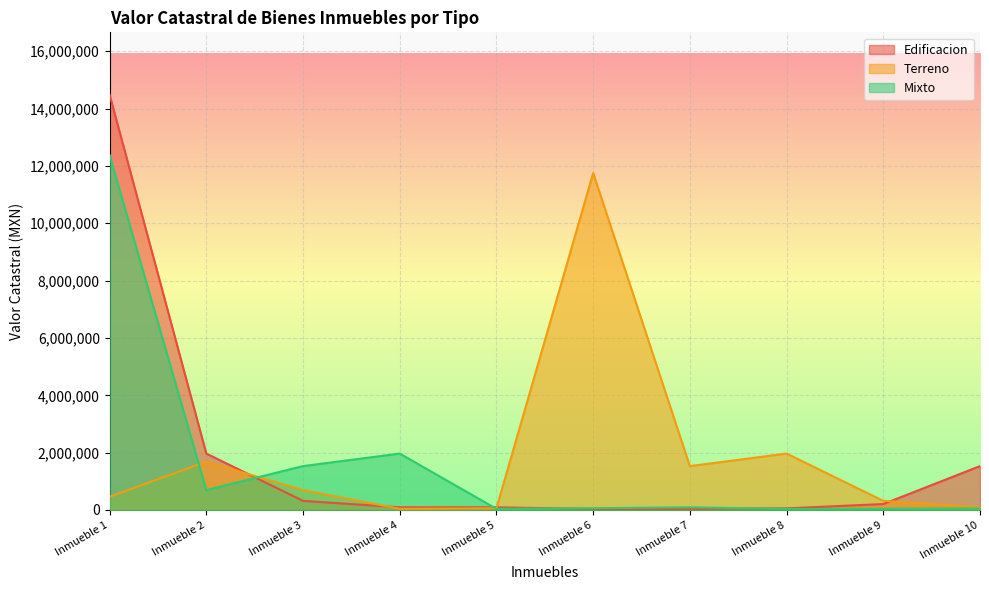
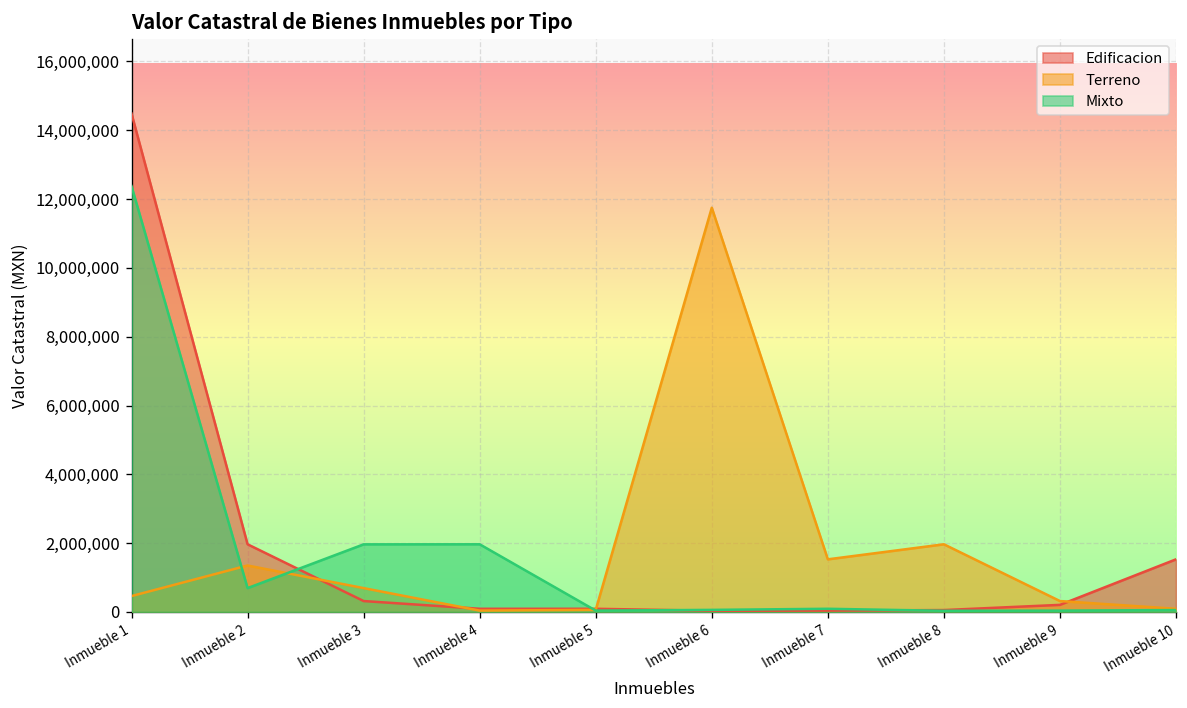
Terreno, Inmueble 2: 1,700,000 -> 1,400,000
Mixto, Inmueble 3: 1,500,000 -> 2,000,000
